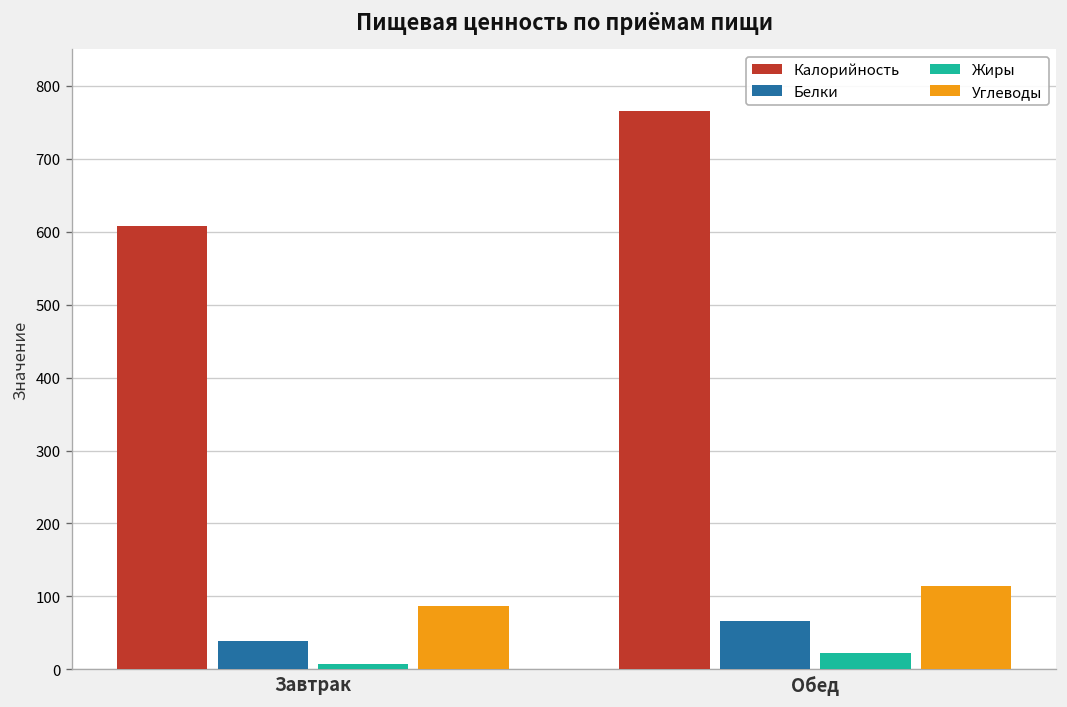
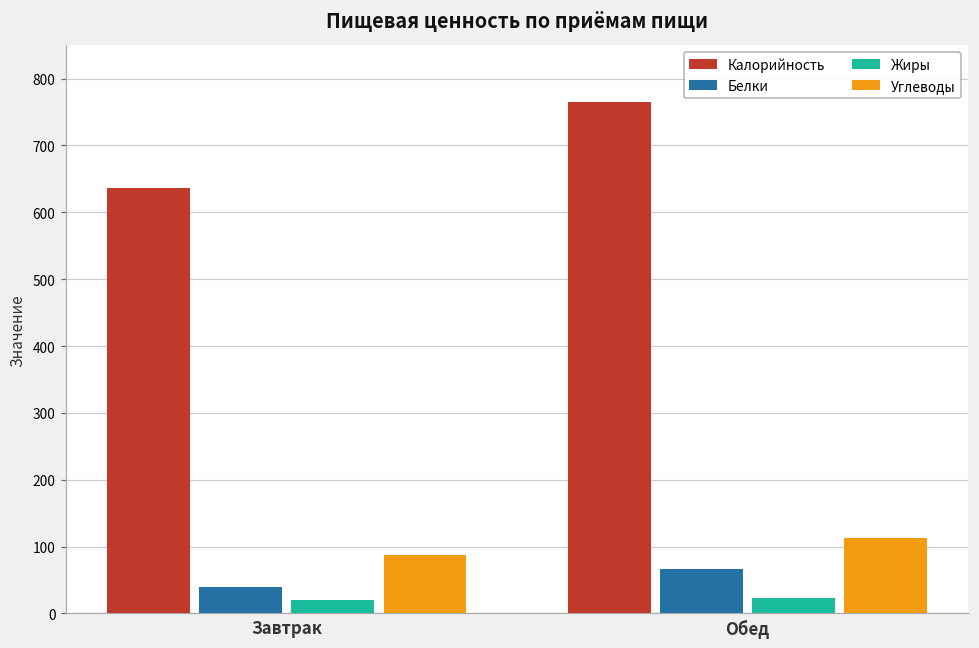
Калорийность, Завтрак: 610 -> 640
Жиры, Завтрак: 10 -> 20
